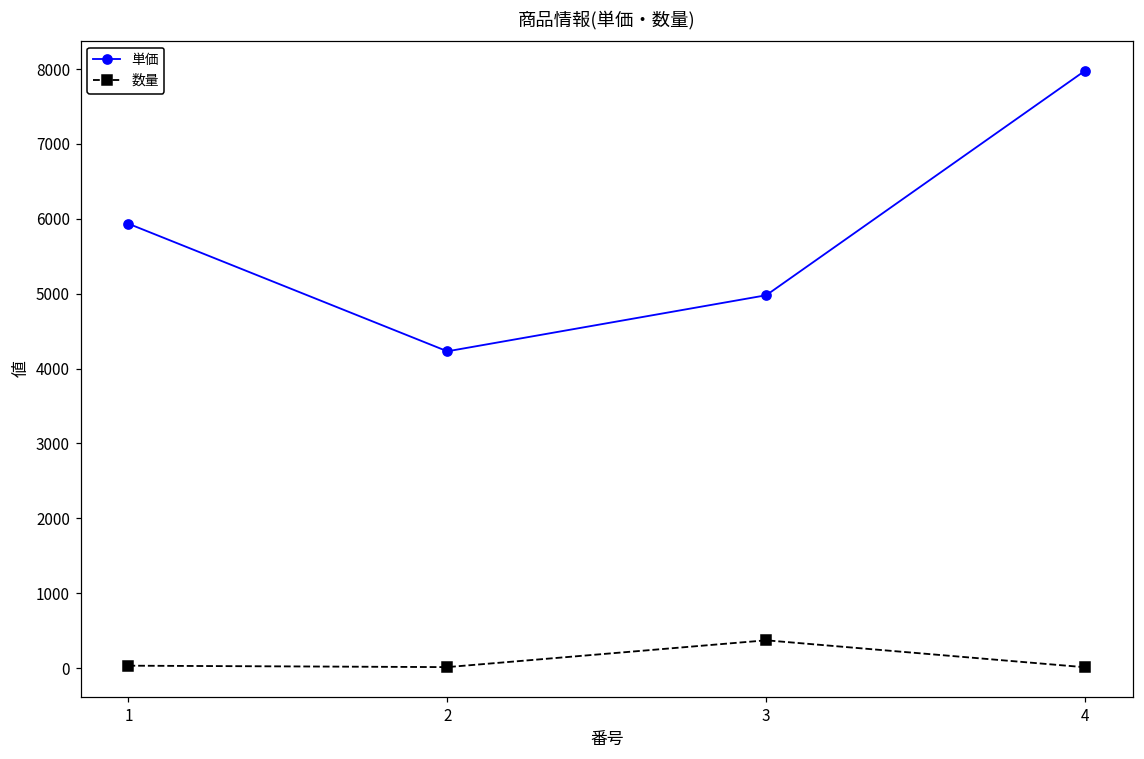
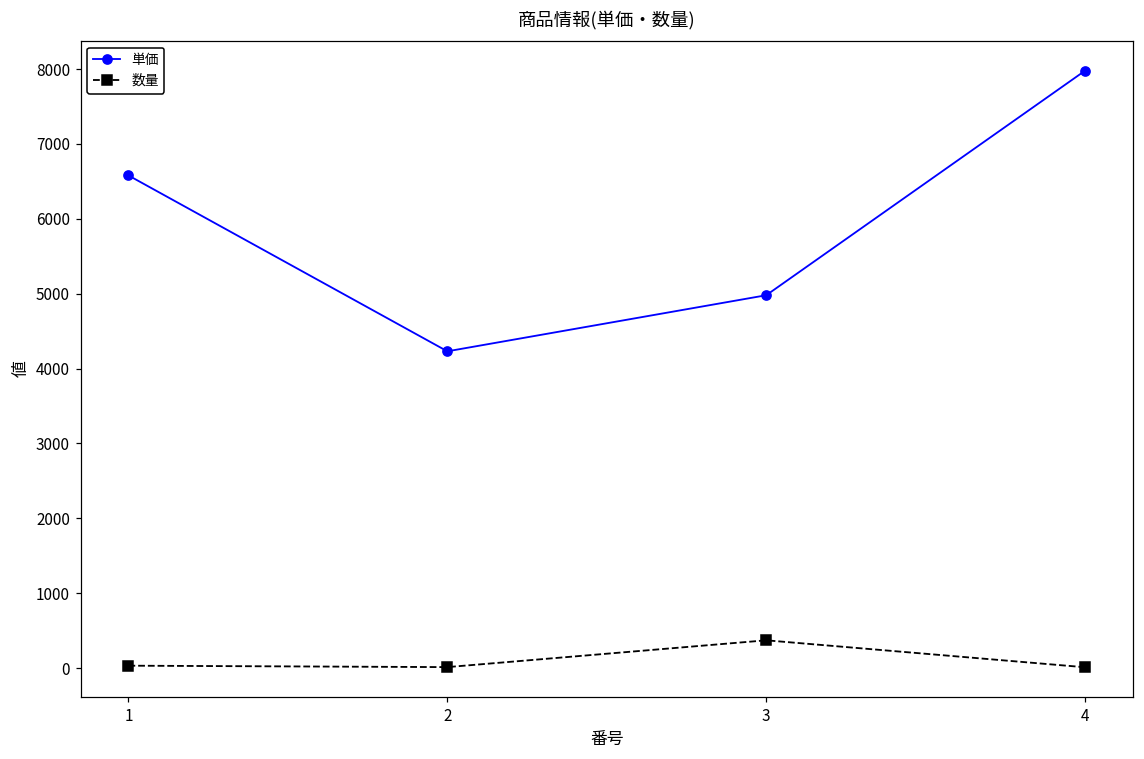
単価, 1: 5900 -> 6600
